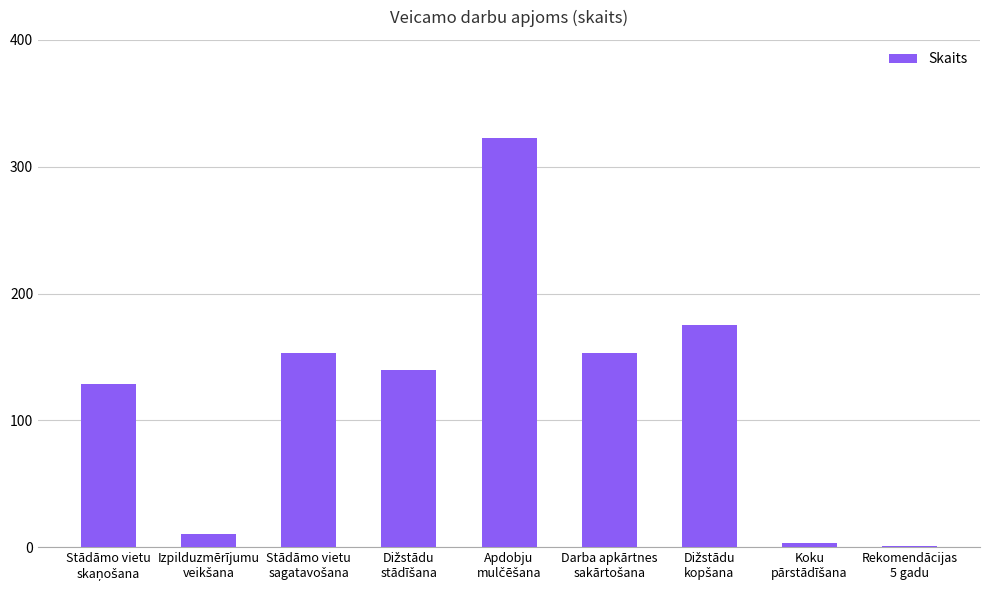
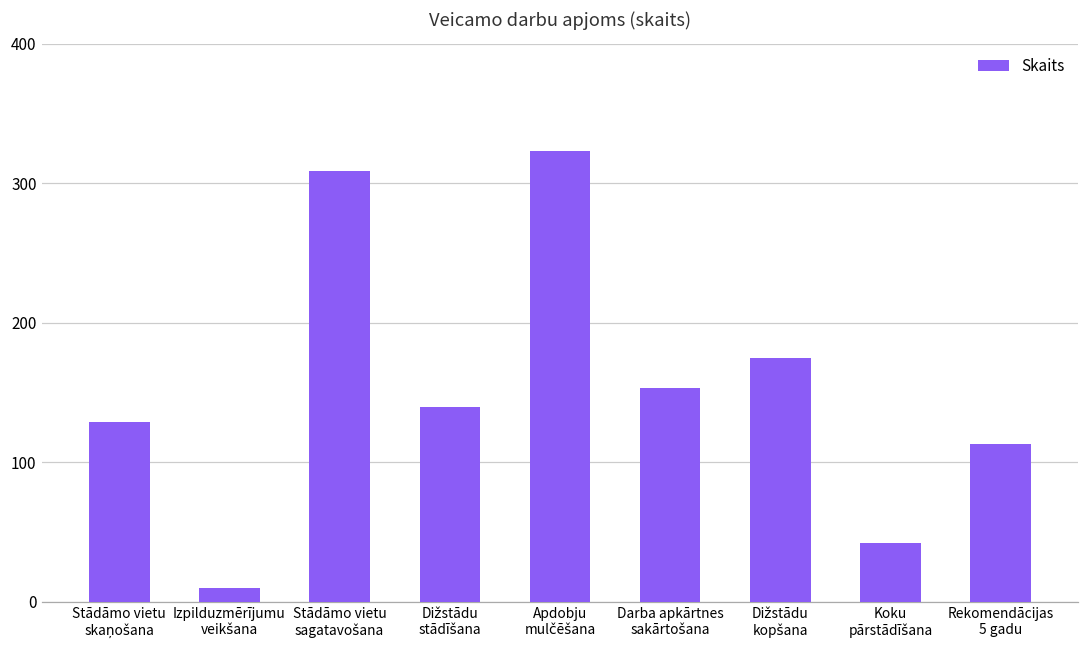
Stādāmo vietu sagatavošana: 153 -> 309
Koku pārstādīšana: 3 -> 42
Rekomendācijas 5 gadu: 1 -> 113
